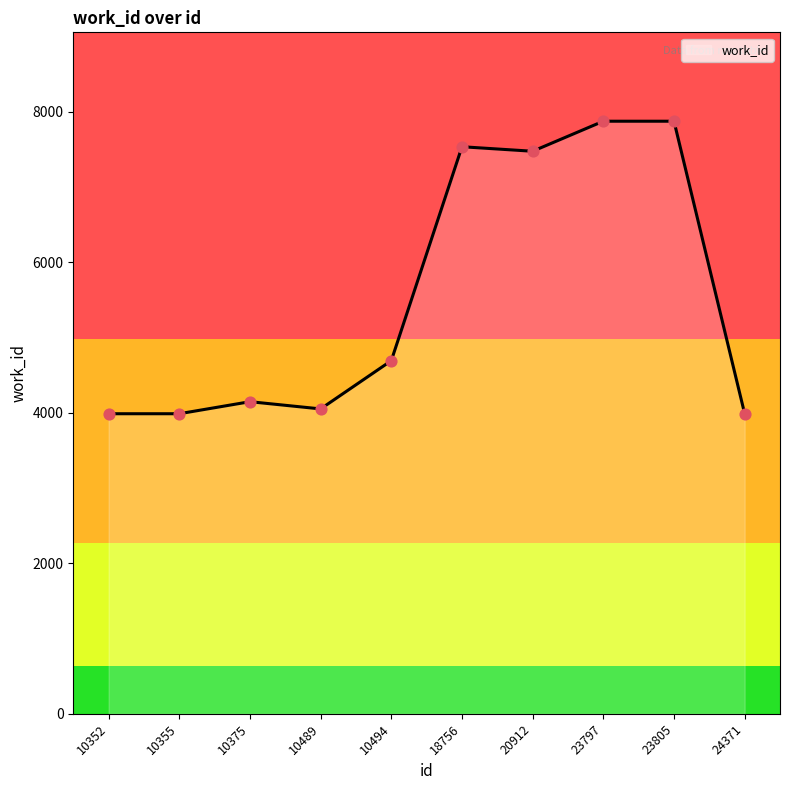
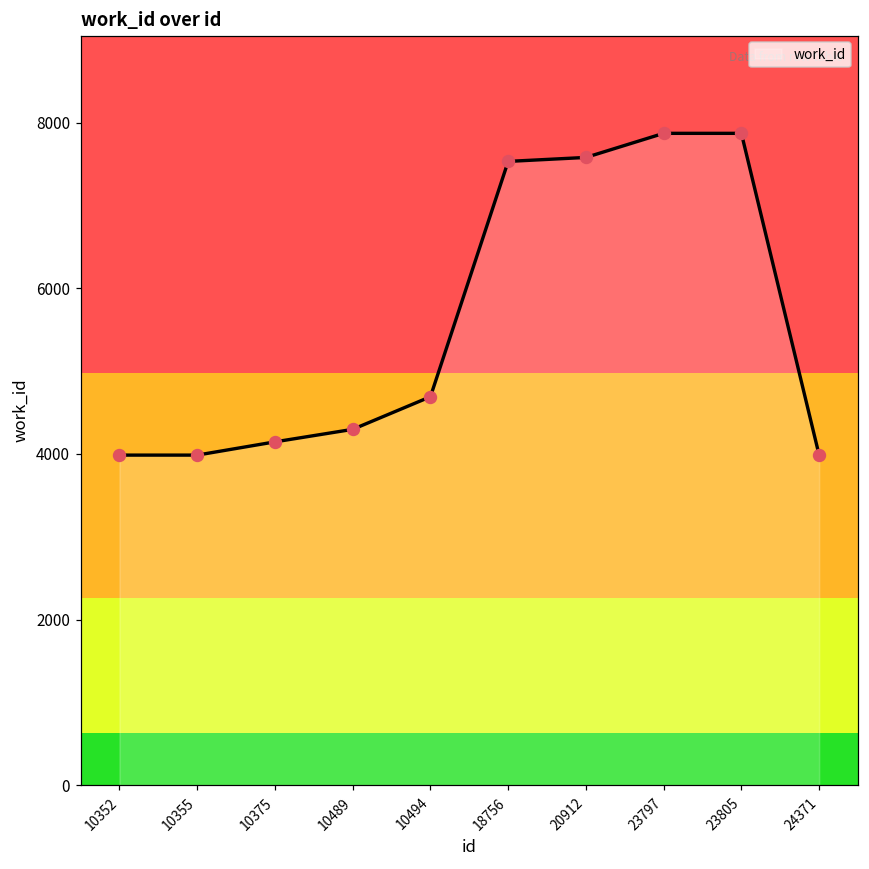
10489: 4100 -> 4300
20912: 7500 -> 7600
